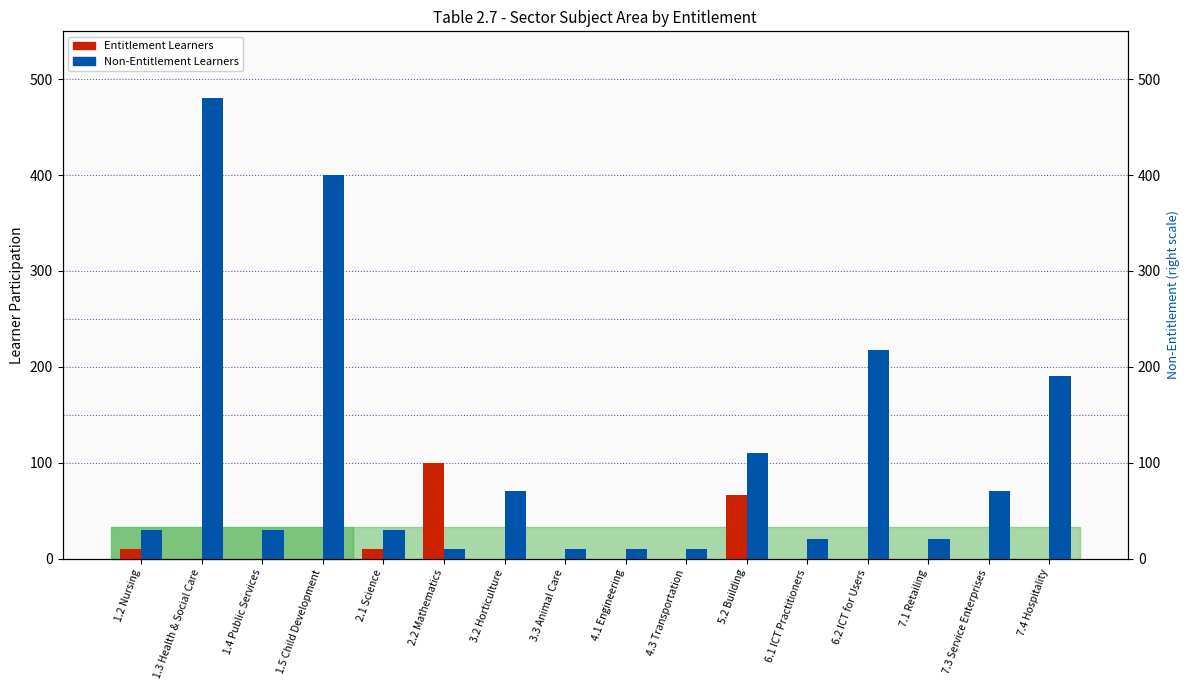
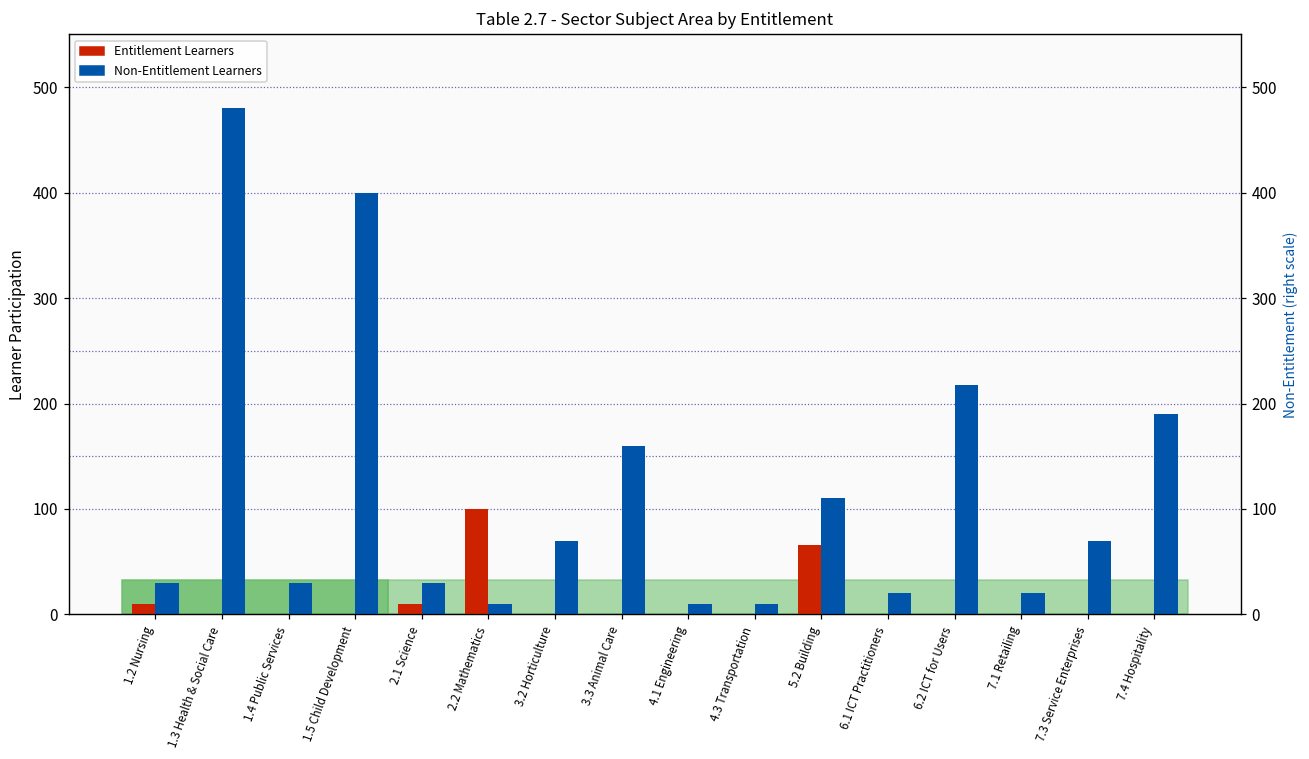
Non-Entitlement Learners, 3.3 Animal Care: 10 -> 160
